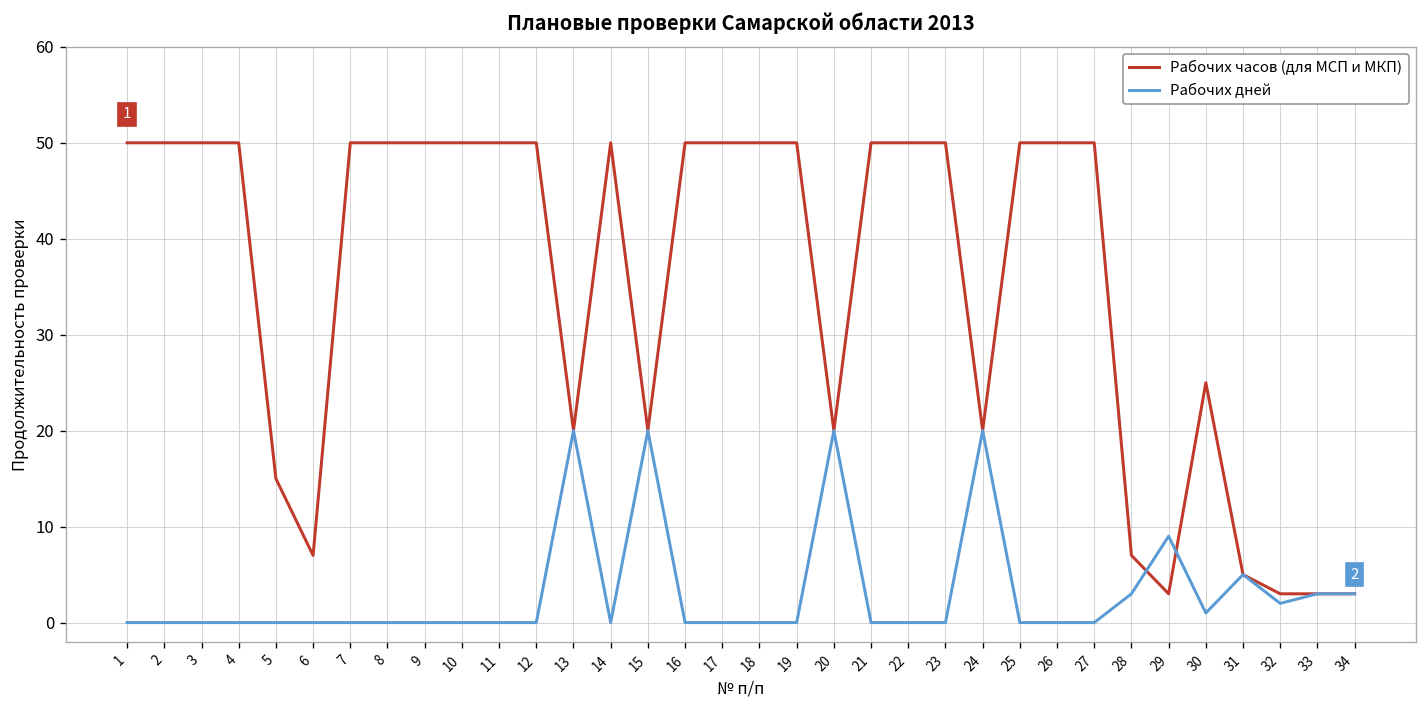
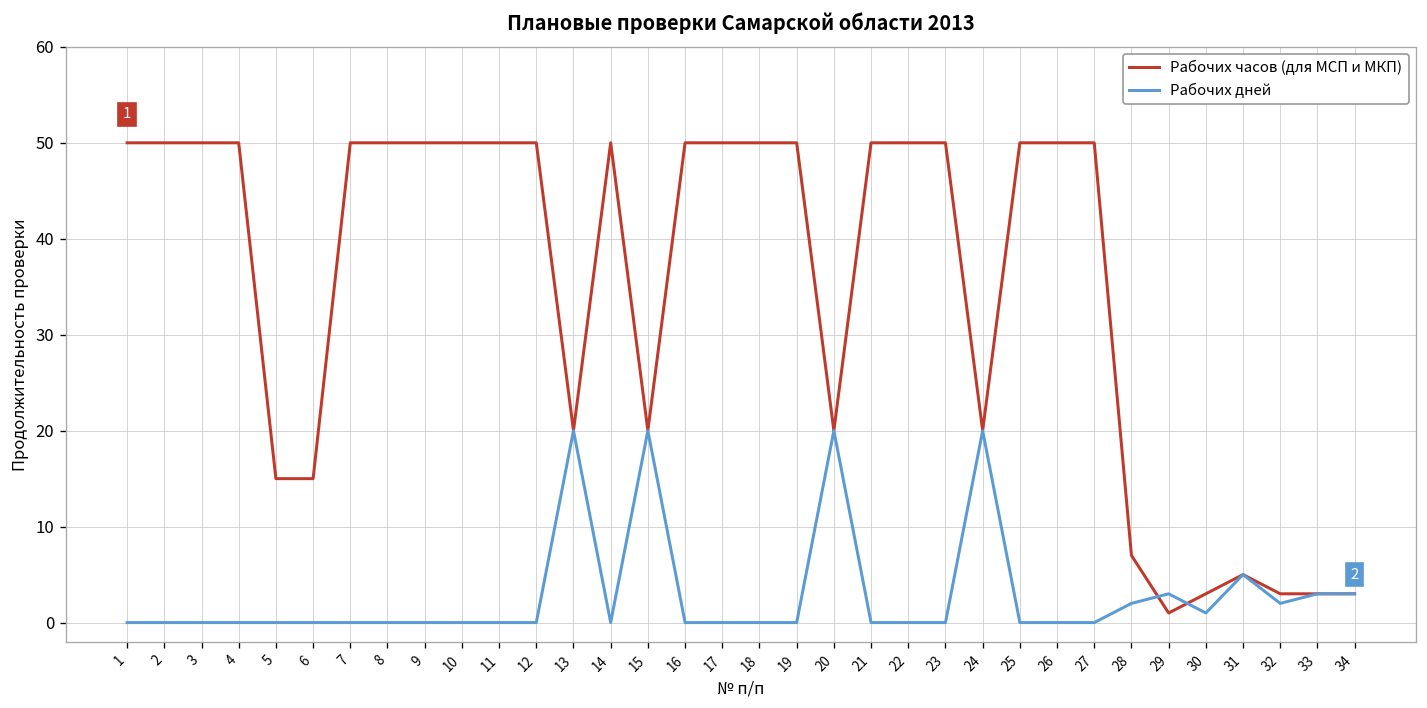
Рабочих часов (для МСП и МКП), 6: 7 -> 15
Рабочих дней, 28: 3 -> 2
Рабочих часов (для МСП и МКП), 29: 3 -> 1
Рабочих дней, 29: 9 -> 3
Рабочих часов (для МСП и МКП), 30: 25 -> 3
